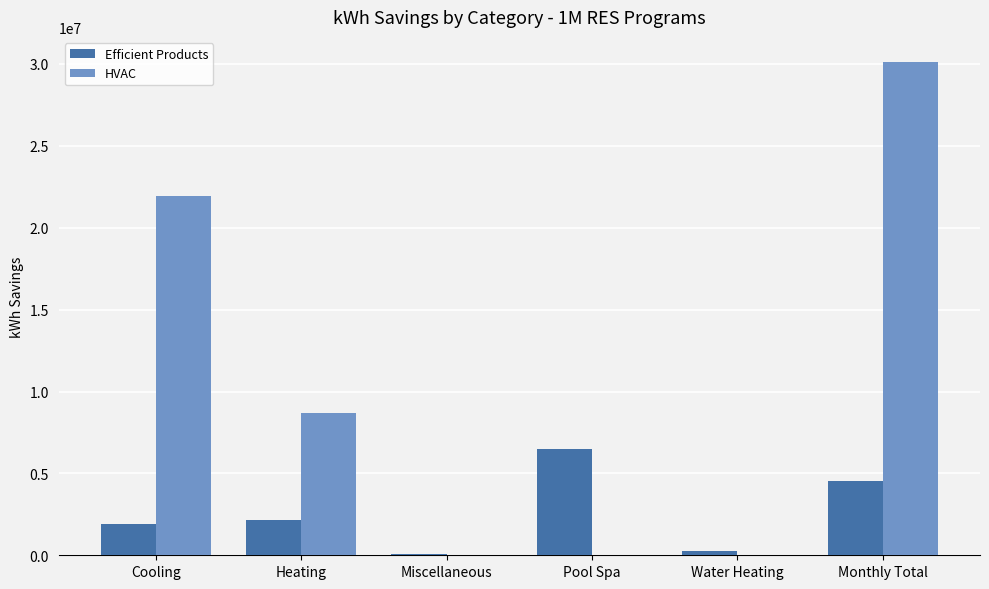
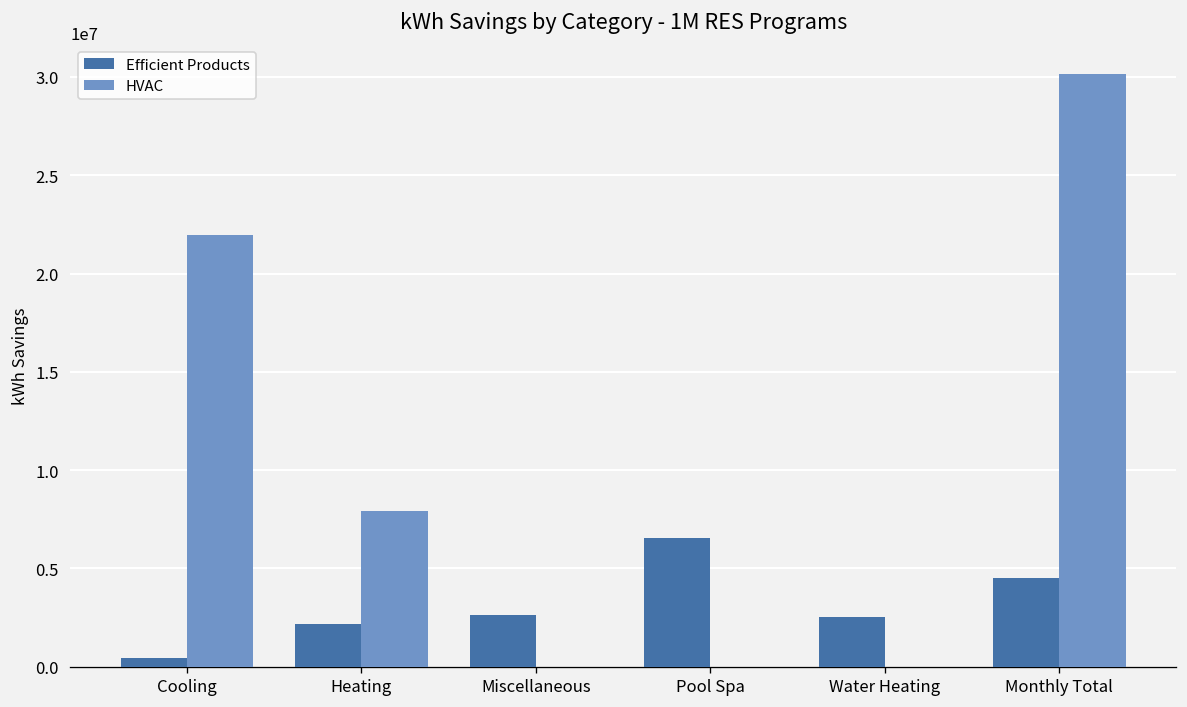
Efficient Products, Cooling: 1900000 -> 400000
HVAC, Heating: 8700000 -> 7900000
Efficient Products, Miscellaneous: 100000 -> 2600000
Efficient Products, Water Heating: 200000 -> 2500000
